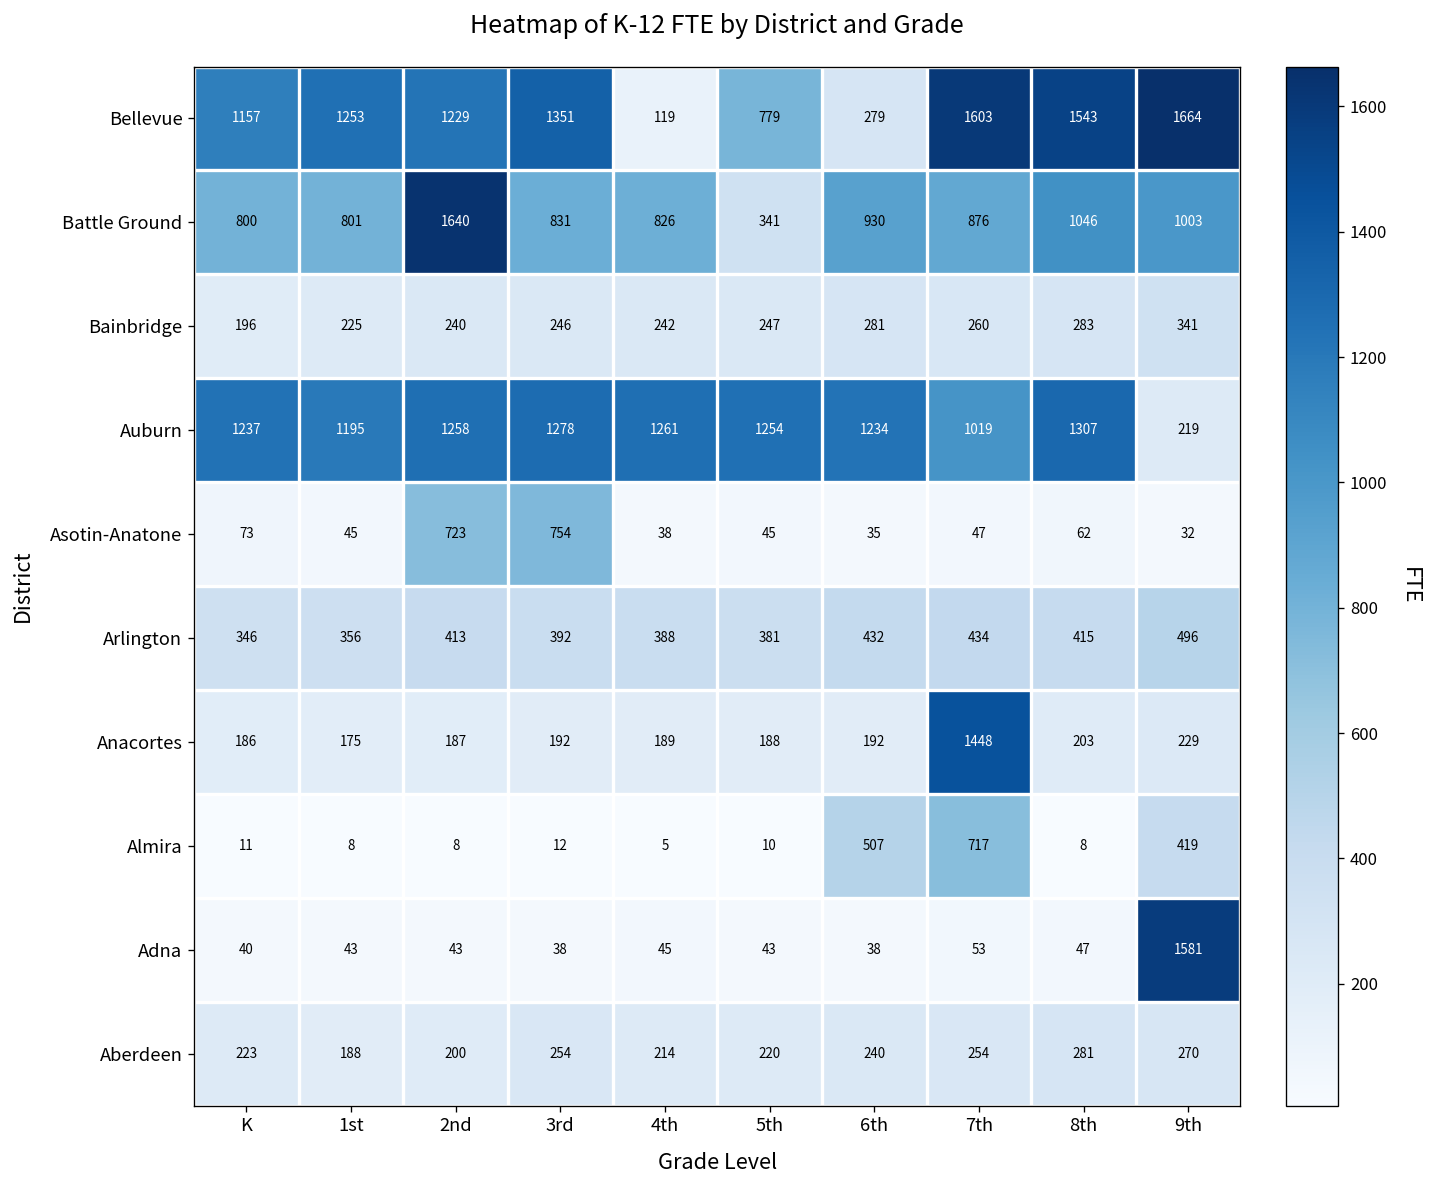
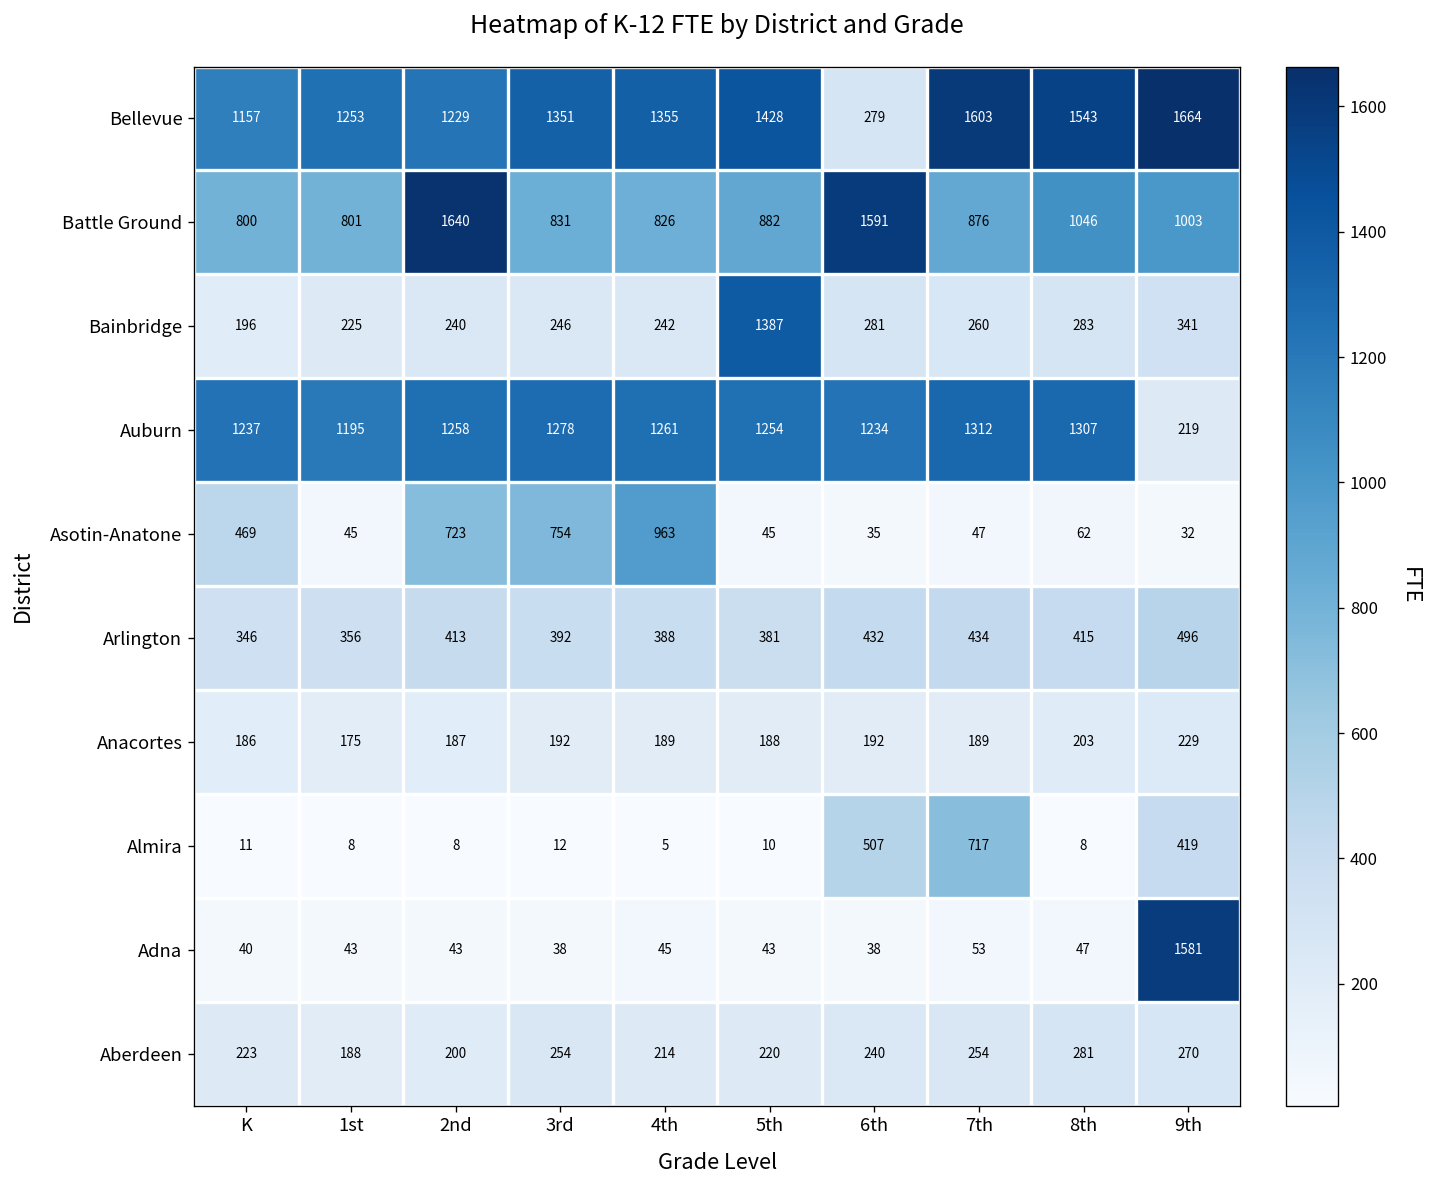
Bellevue, 4th: 119 -> 1355
Bellevue, 5th: 779 -> 1428
Battle Ground, 5th: 341 -> 882
Battle Ground, 6th: 930 -> 1591
Bainbridge, 5th: 247 -> 1387
Auburn, 7th: 1019 -> 1312
Asotin-Anatone, K: 73 -> 469
Asotin-Anatone, 4th: 38 -> 963
Anacortes, 7th: 1448 -> 189
